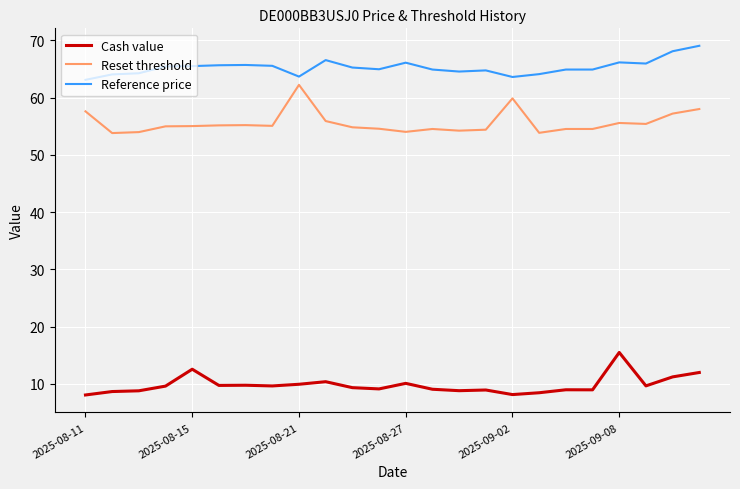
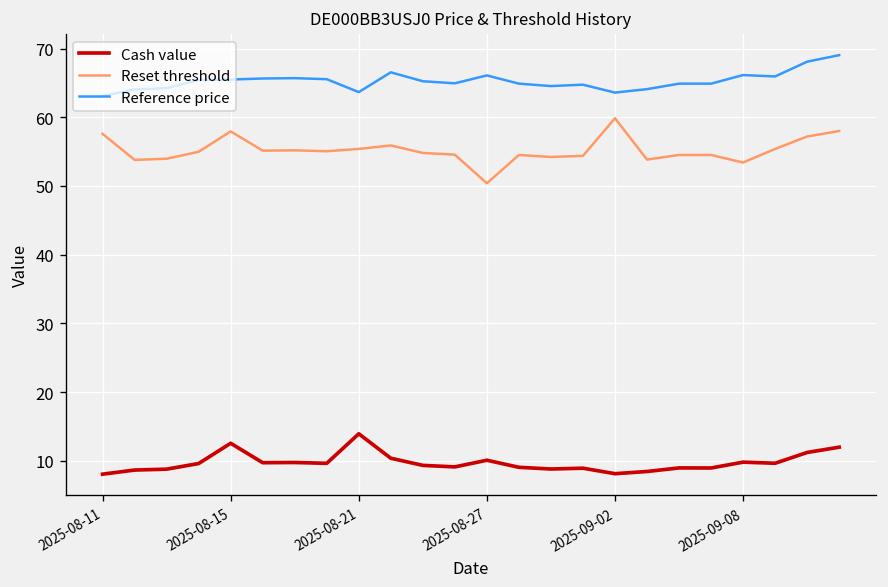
Reset threshold, 2025-08-15: 55 -> 58
Cash value, 2025-08-21: 10 -> 14
Reset threshold, 2025-08-21: 62 -> 55
Reset threshold, 2025-08-27: 54 -> 50
Cash value, 2025-09-08: 15 -> 10
Reset threshold, 2025-09-08: 56 -> 53
